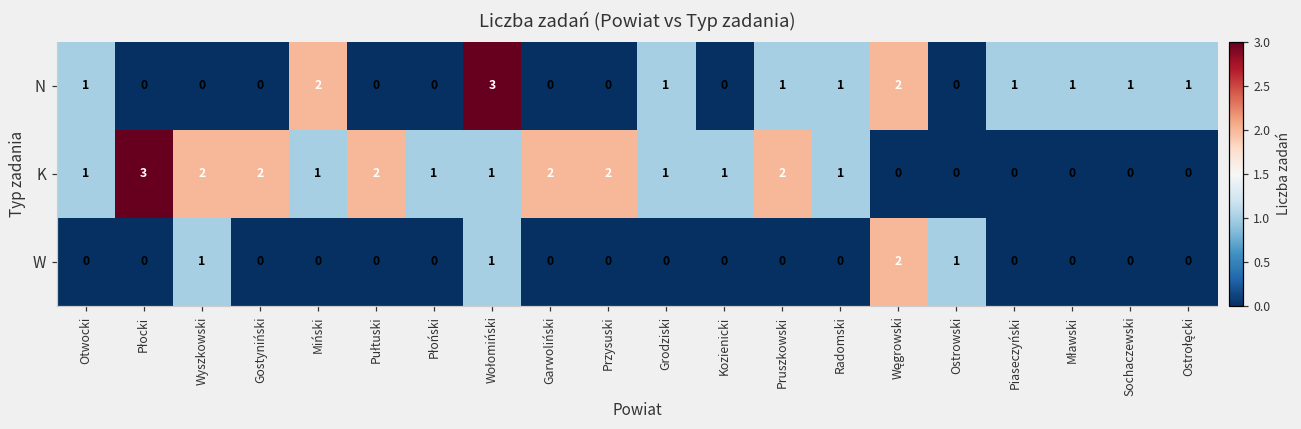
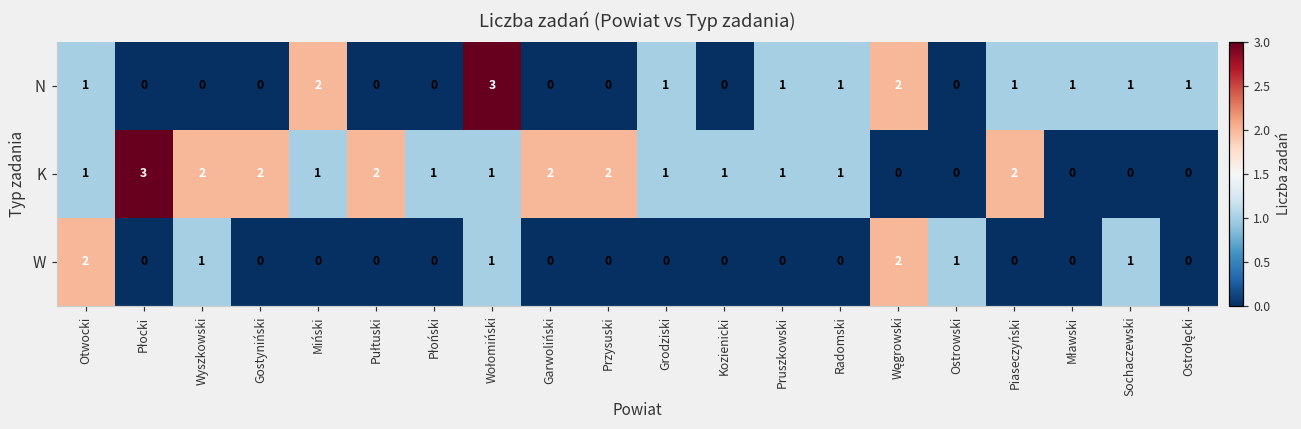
K, Pruszkowski: 2 -> 1
K, Piaseczyński: 0 -> 2
W, Otwocki: 0 -> 2
W, Sochaczewski: 0 -> 1
